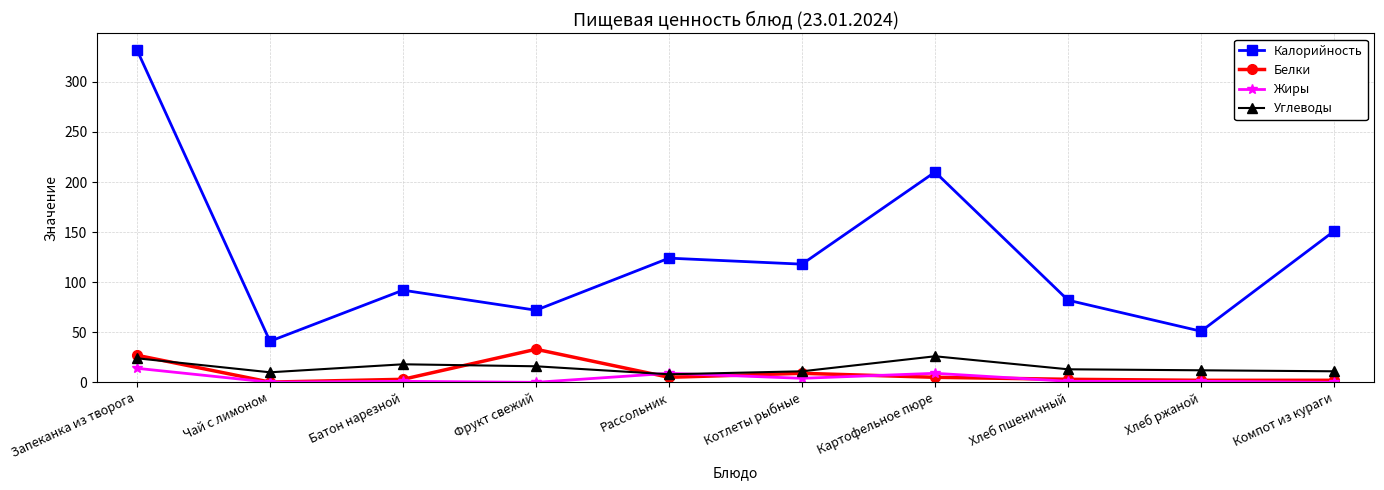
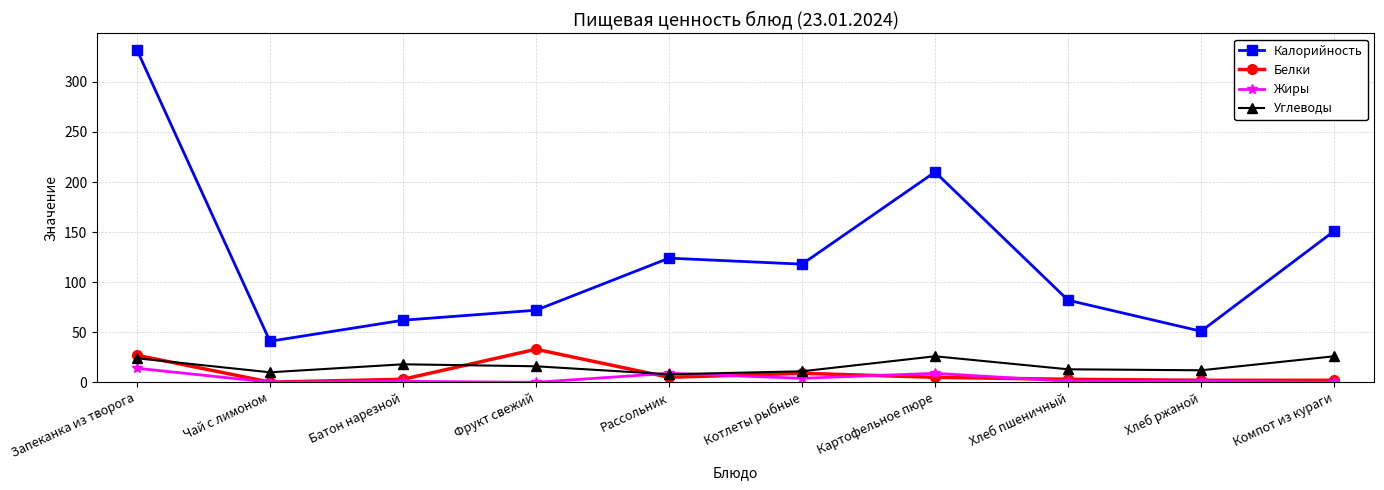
Калорийность, Батон нарезной: 92 -> 62
Углеводы, Компот из кураги: 11 -> 26
